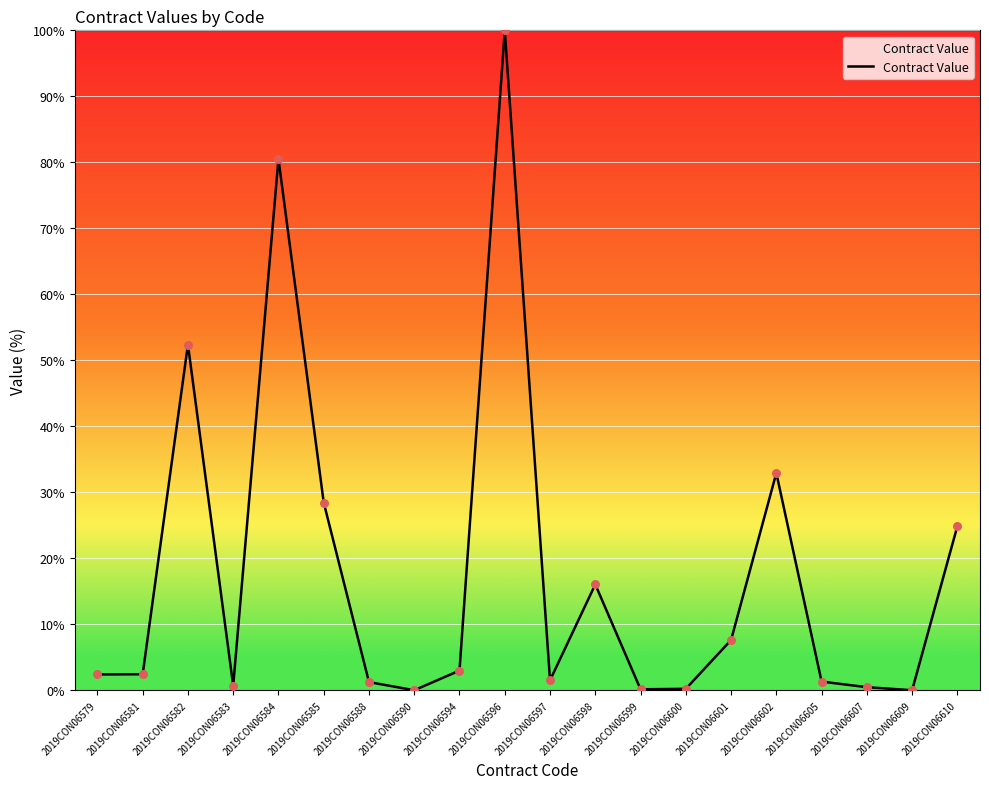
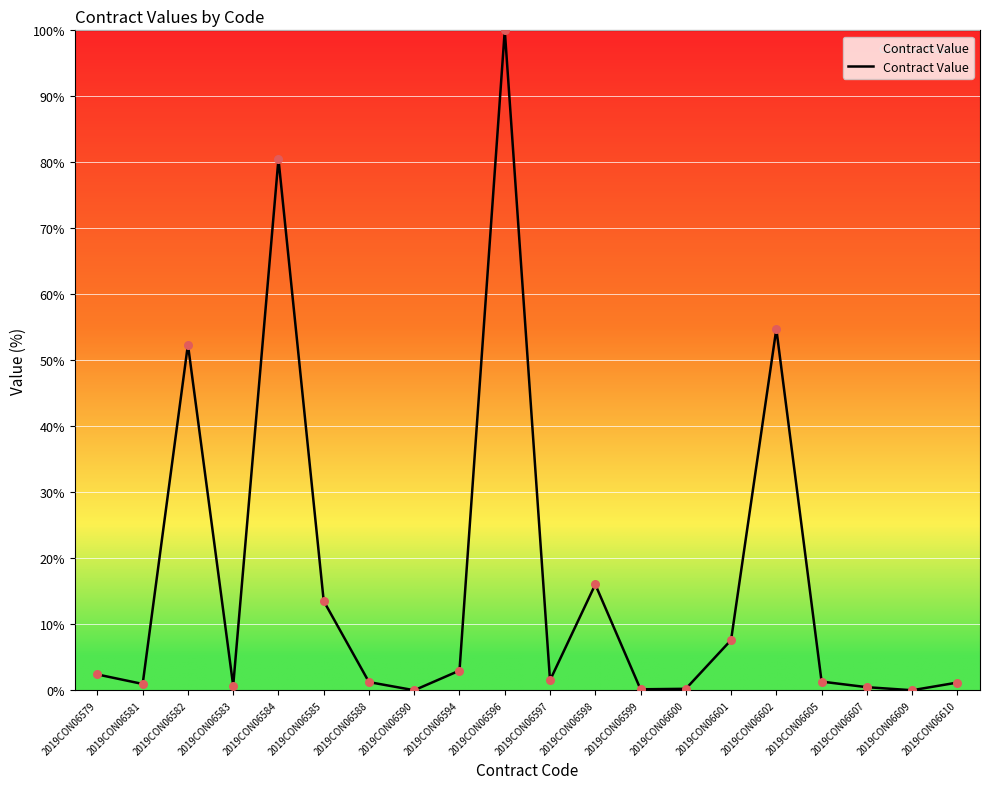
2019CON06581: 2% -> 1%
2019CON06585: 28% -> 14%
2019CON06602: 33% -> 55%
2019CON06610: 25% -> 1%
